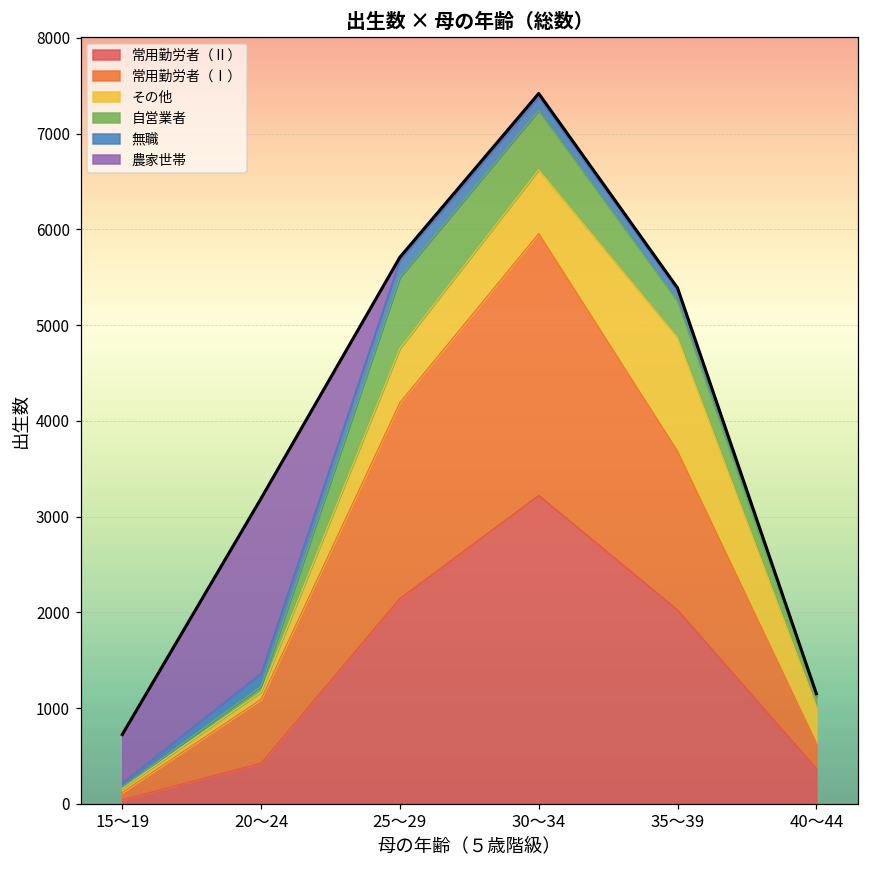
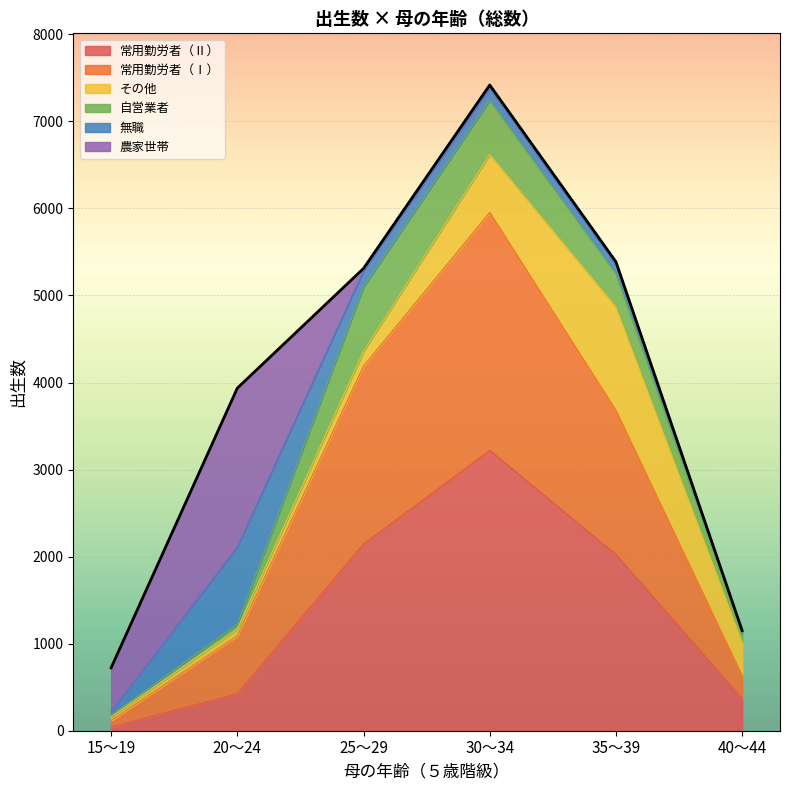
無職, 20～24: 100 -> 900
その他, 25～29: 600 -> 200
